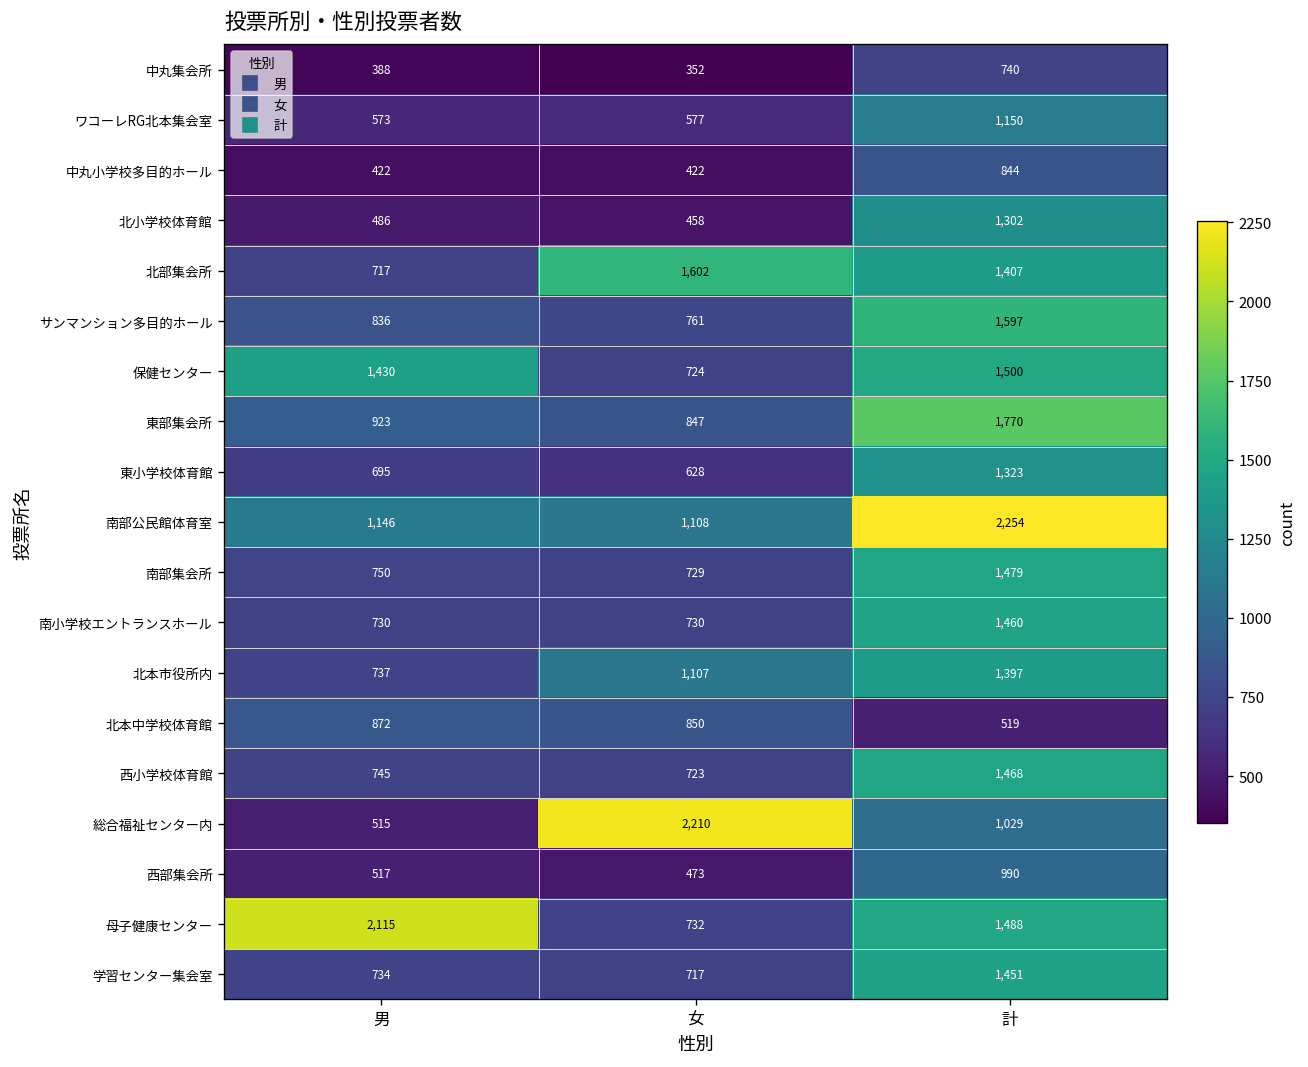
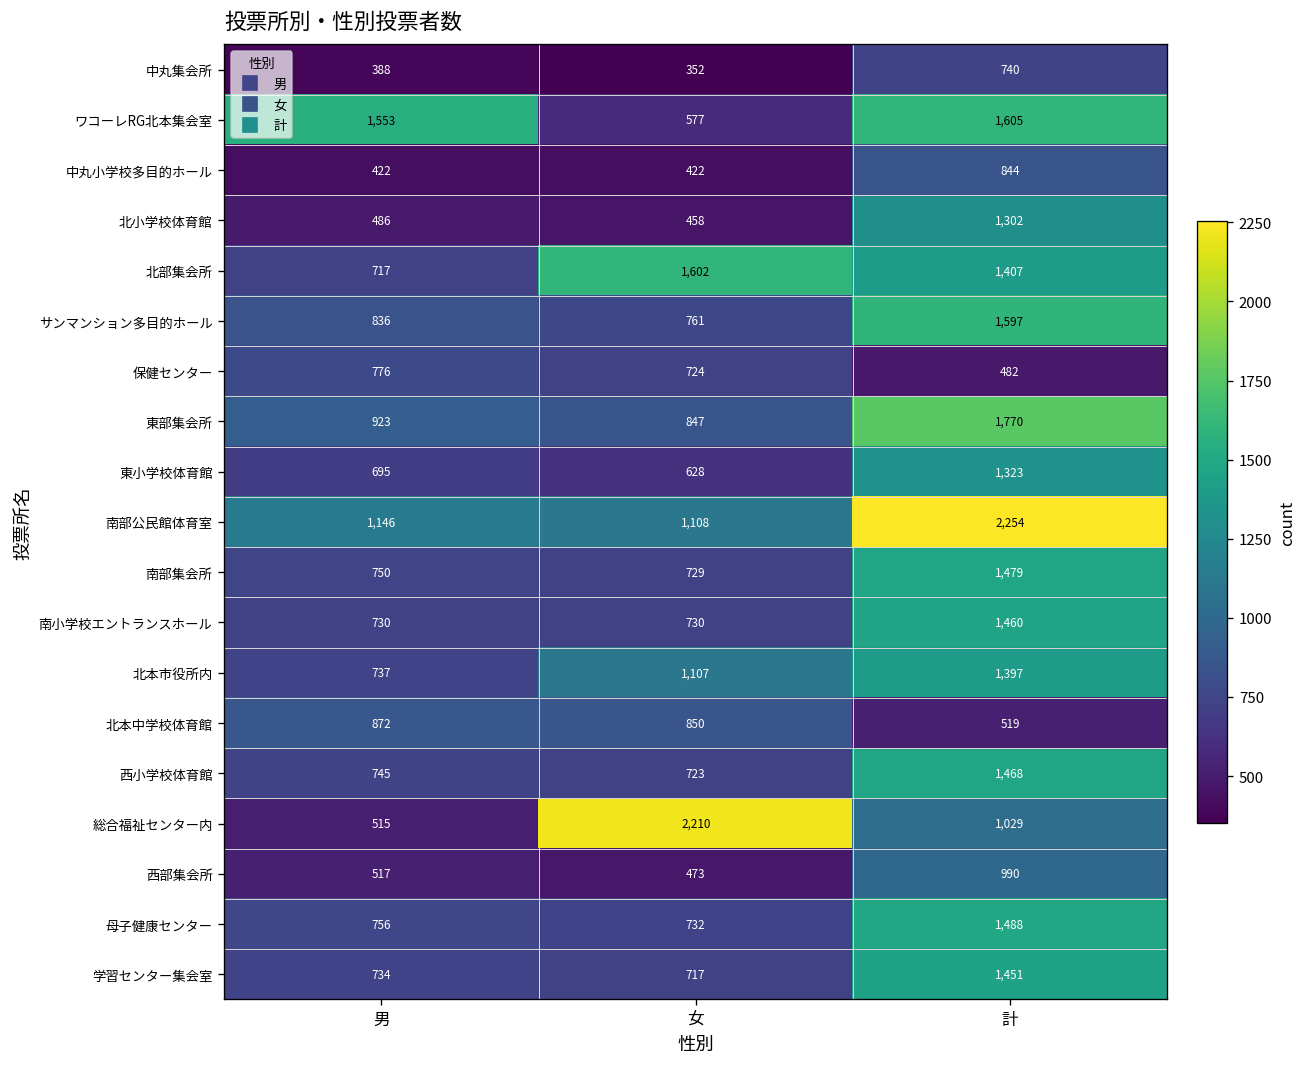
ワコーレRG北本集会室, 男: 573 -> 1,553
ワコーレRG北本集会室, 計: 1,150 -> 1,605
保健センター, 男: 1,430 -> 776
保健センター, 計: 1,500 -> 482
母子健康センター, 男: 2,115 -> 756
